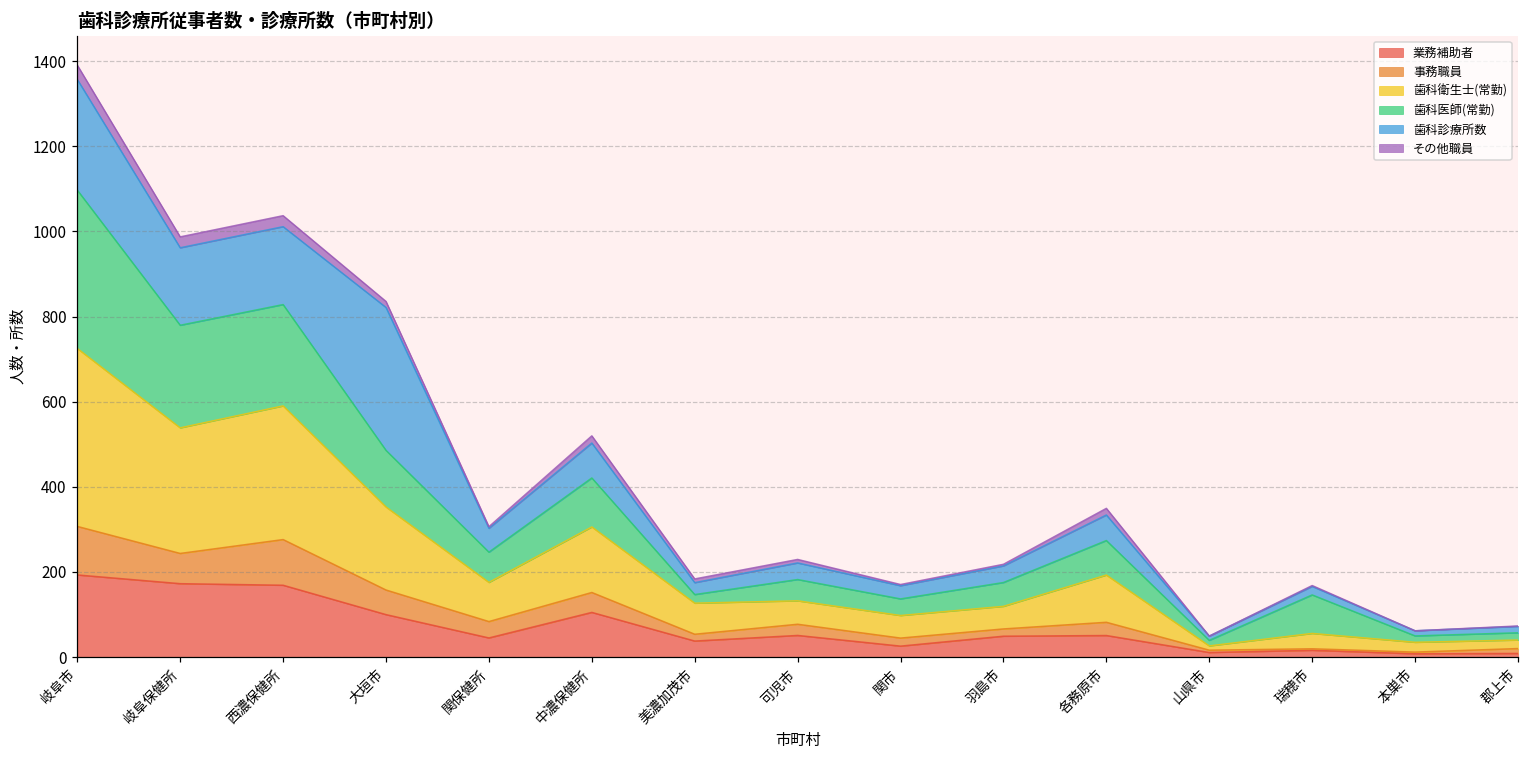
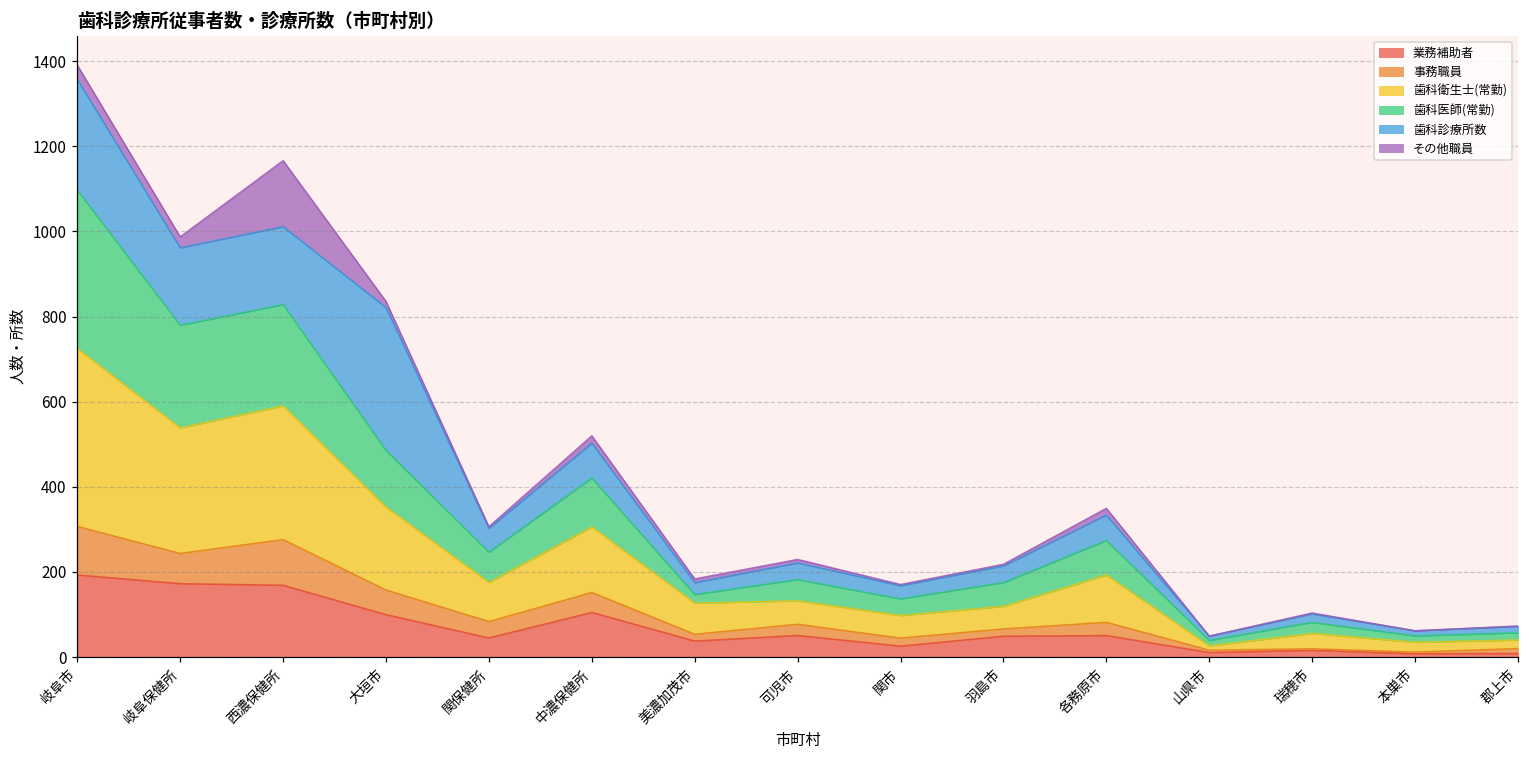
その他職員, 西濃保健所: 30 -> 160
歯科医師(常勤), 瑞穂市: 90 -> 30
